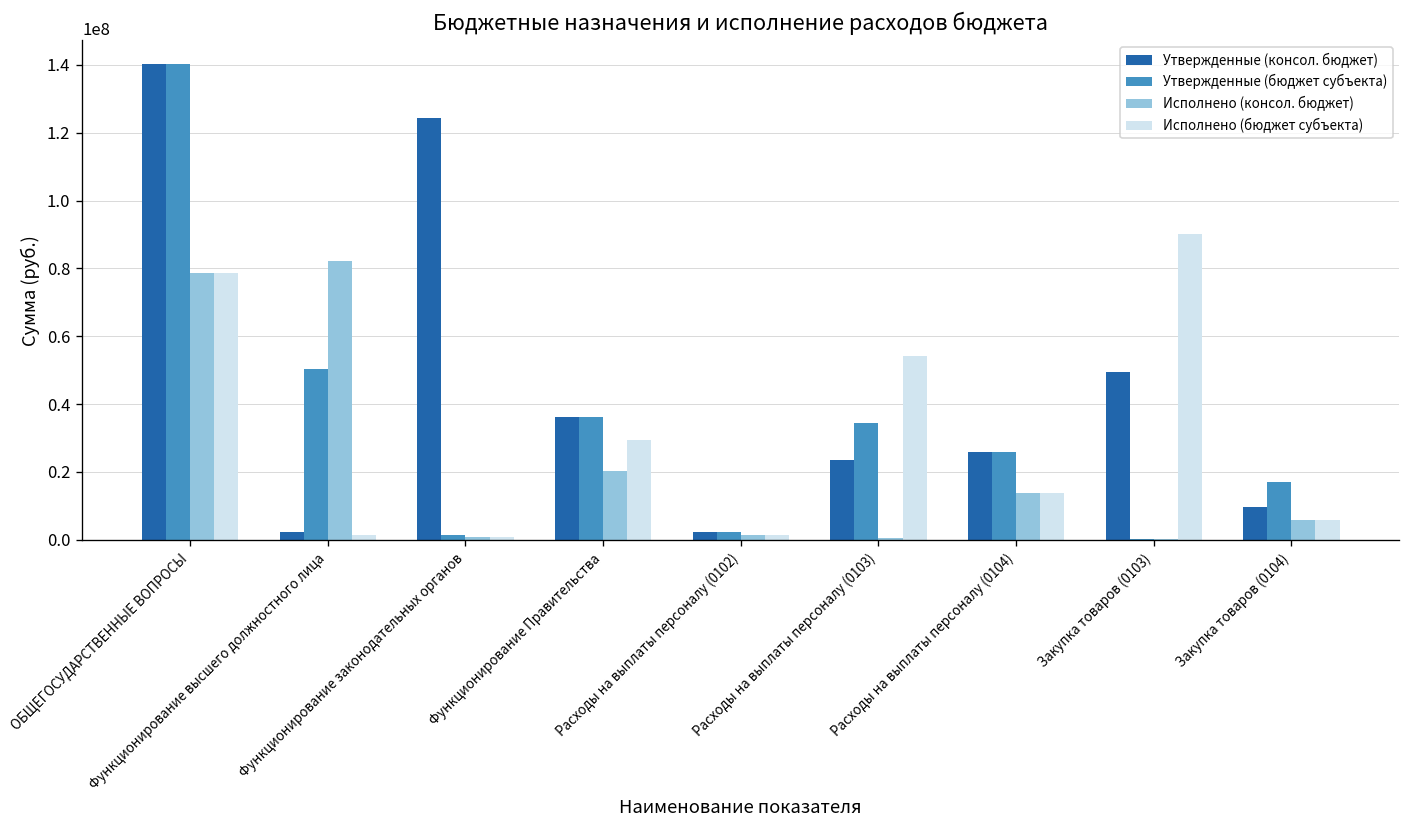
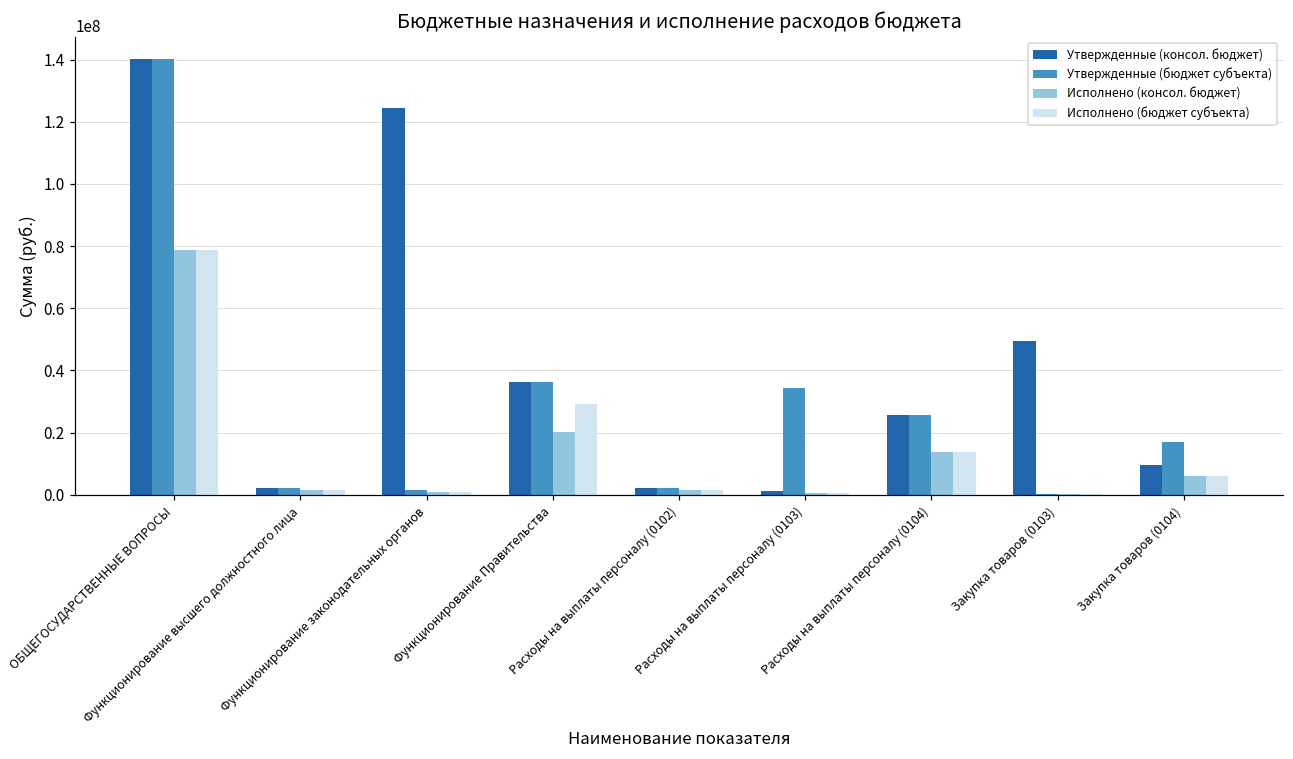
Утвержденные (бюджет субъекта), Функционирование высшего должностного лица: 50000000 -> 2000000
Исполнено (консол. бюджет), Функционирование высшего должностного лица: 82000000 -> 2000000
Утвержденные (консол. бюджет), Расходы на выплаты персоналу (0103): 23000000 -> 1000000
Исполнено (бюджет субъекта), Расходы на выплаты персоналу (0103): 54000000 -> 1000000
Исполнено (бюджет субъекта), Закупка товаров (0103): 90000000 -> 0
